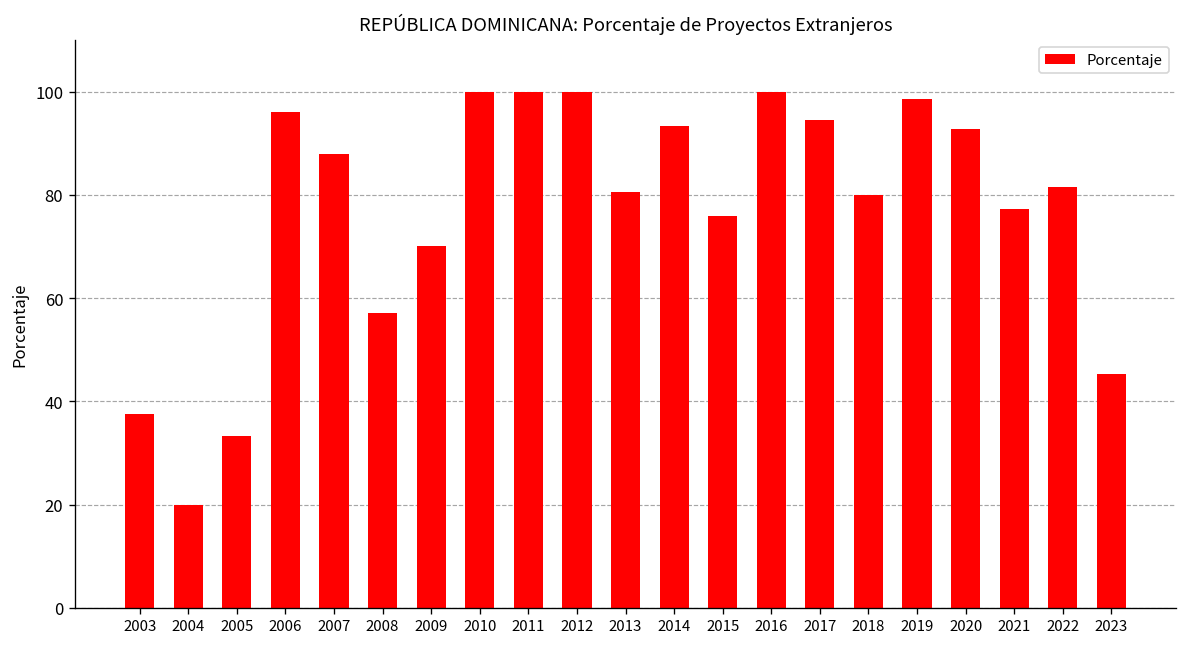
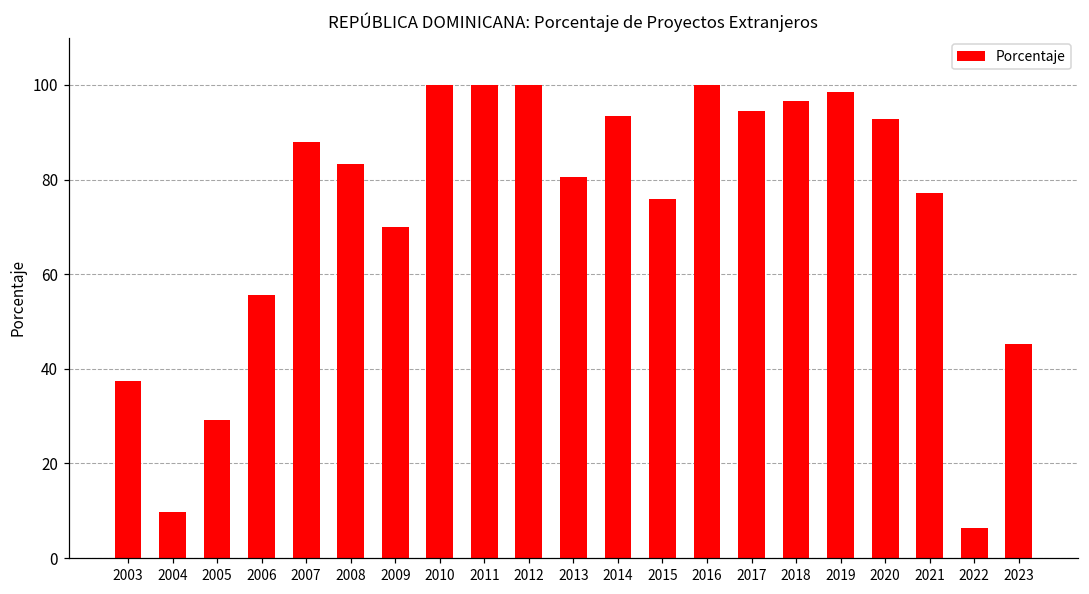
2004: 20 -> 10
2005: 33 -> 29
2006: 96 -> 56
2008: 57 -> 83
2018: 80 -> 97
2022: 82 -> 6
